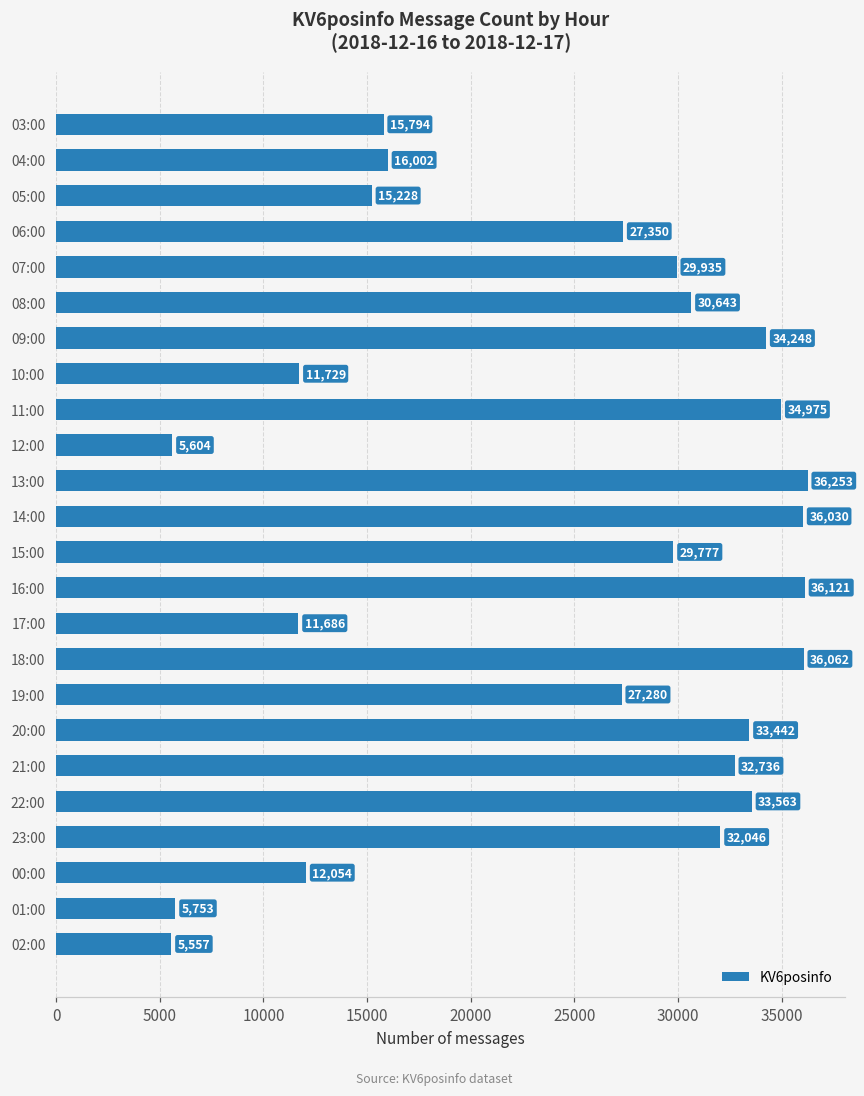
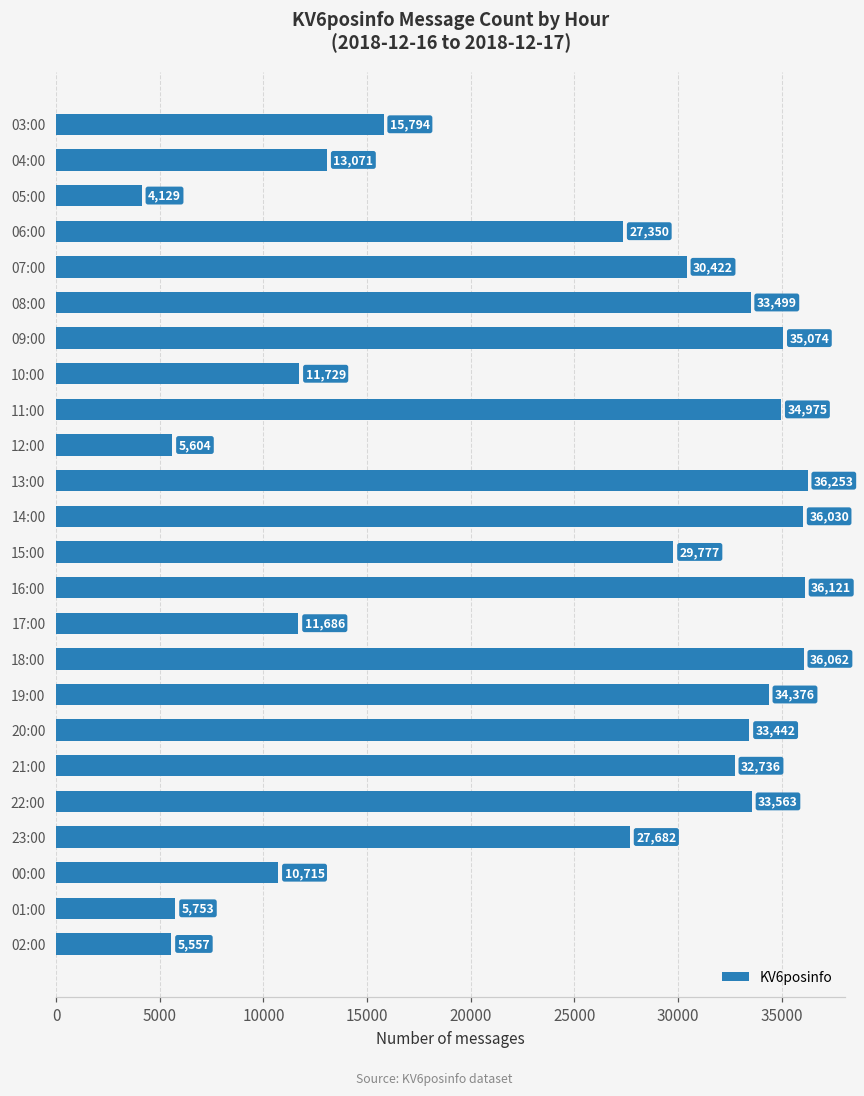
04:00: 16,002 -> 13,071
05:00: 15,228 -> 4,129
07:00: 29,935 -> 30,422
08:00: 30,643 -> 33,499
09:00: 34,248 -> 35,074
19:00: 27,280 -> 34,376
23:00: 32,046 -> 27,682
00:00: 12,054 -> 10,715
